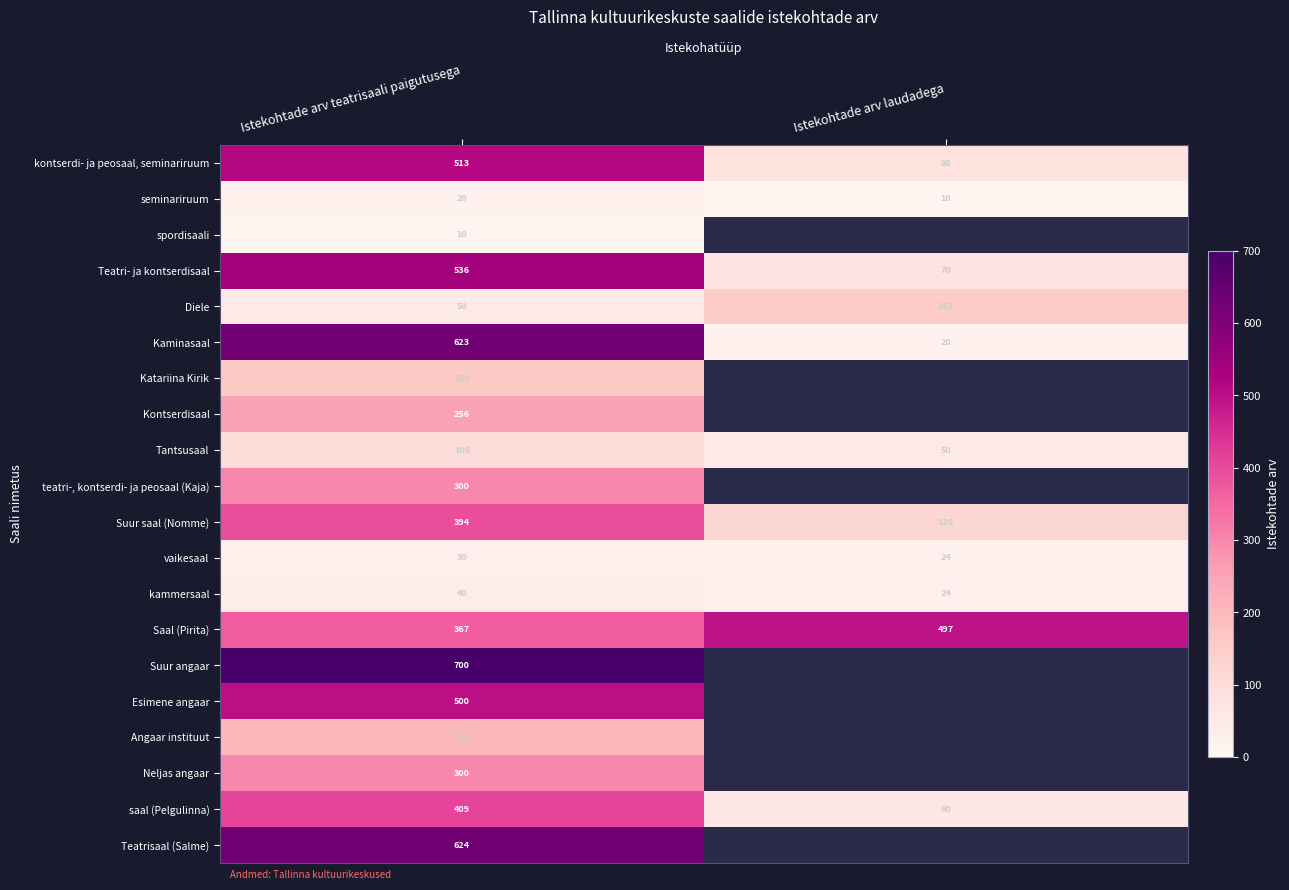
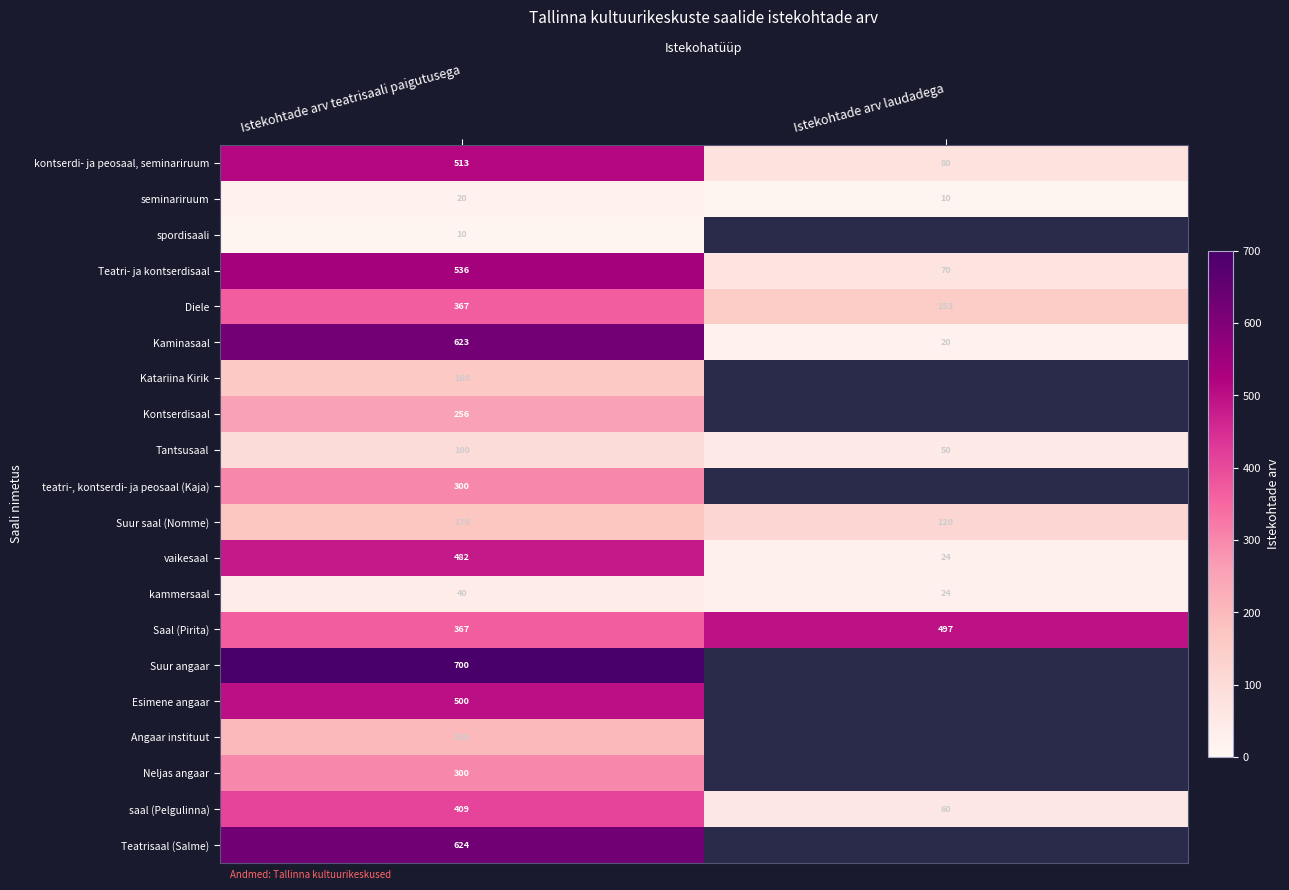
Diele, Istekohtade arv teatrisaali paigutusega: 50 -> 367
Suur saal (Nomme), Istekohtade arv teatrisaali paigutusega: 394 -> 170
vaikesaal, Istekohtade arv teatrisaali paigutusega: 30 -> 482
